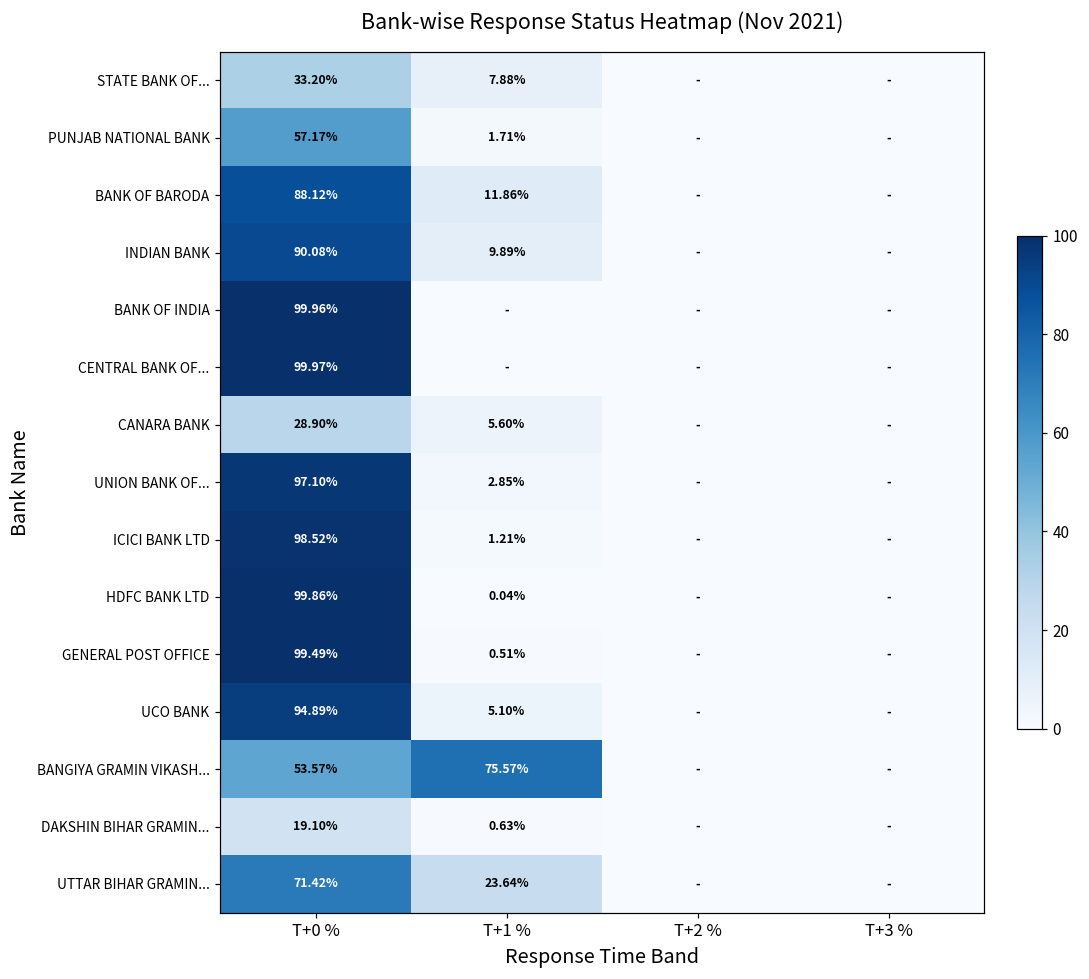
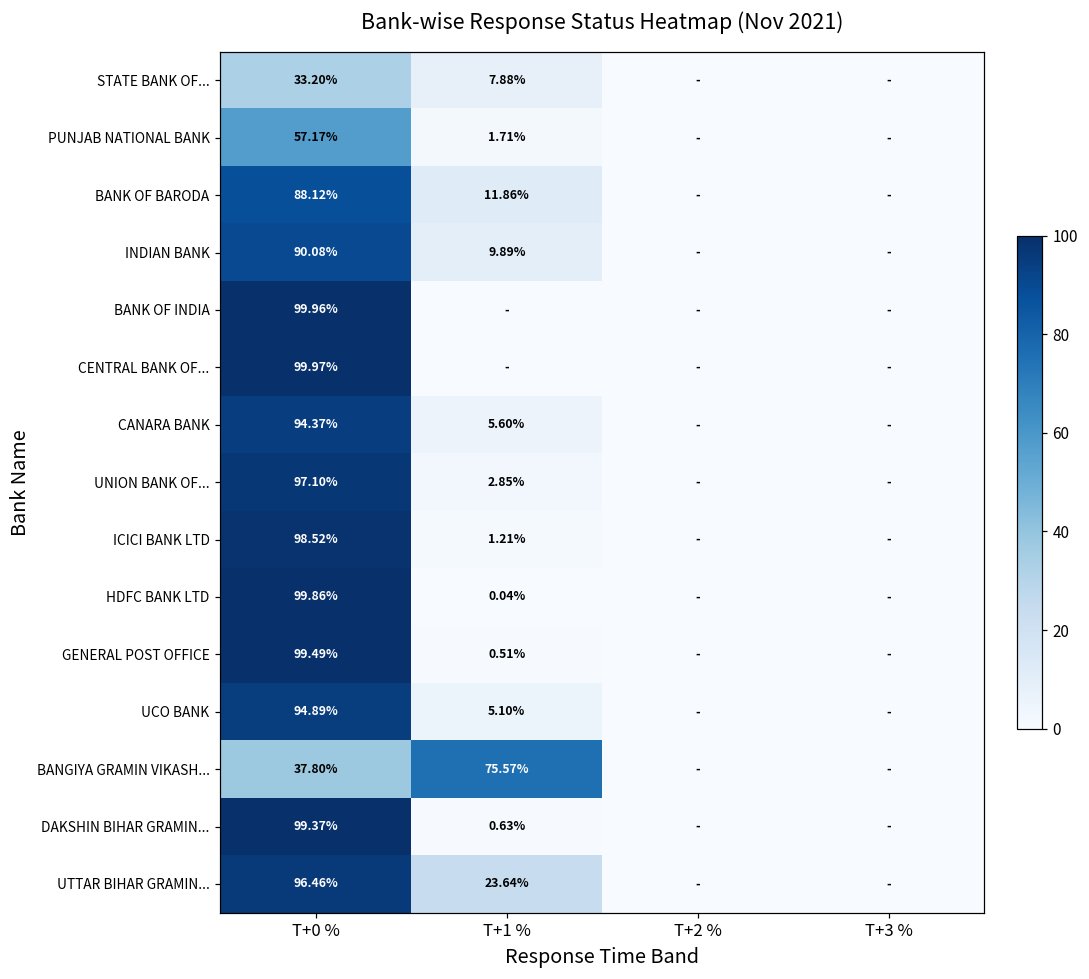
CANARA BANK, T+0 %: 28.90% -> 94.37%
BANGIYA GRAMIN VIKASH..., T+0 %: 53.57% -> 37.80%
DAKSHIN BIHAR GRAMIN..., T+0 %: 19.10% -> 99.37%
UTTAR BIHAR GRAMIN..., T+0 %: 71.42% -> 96.46%
